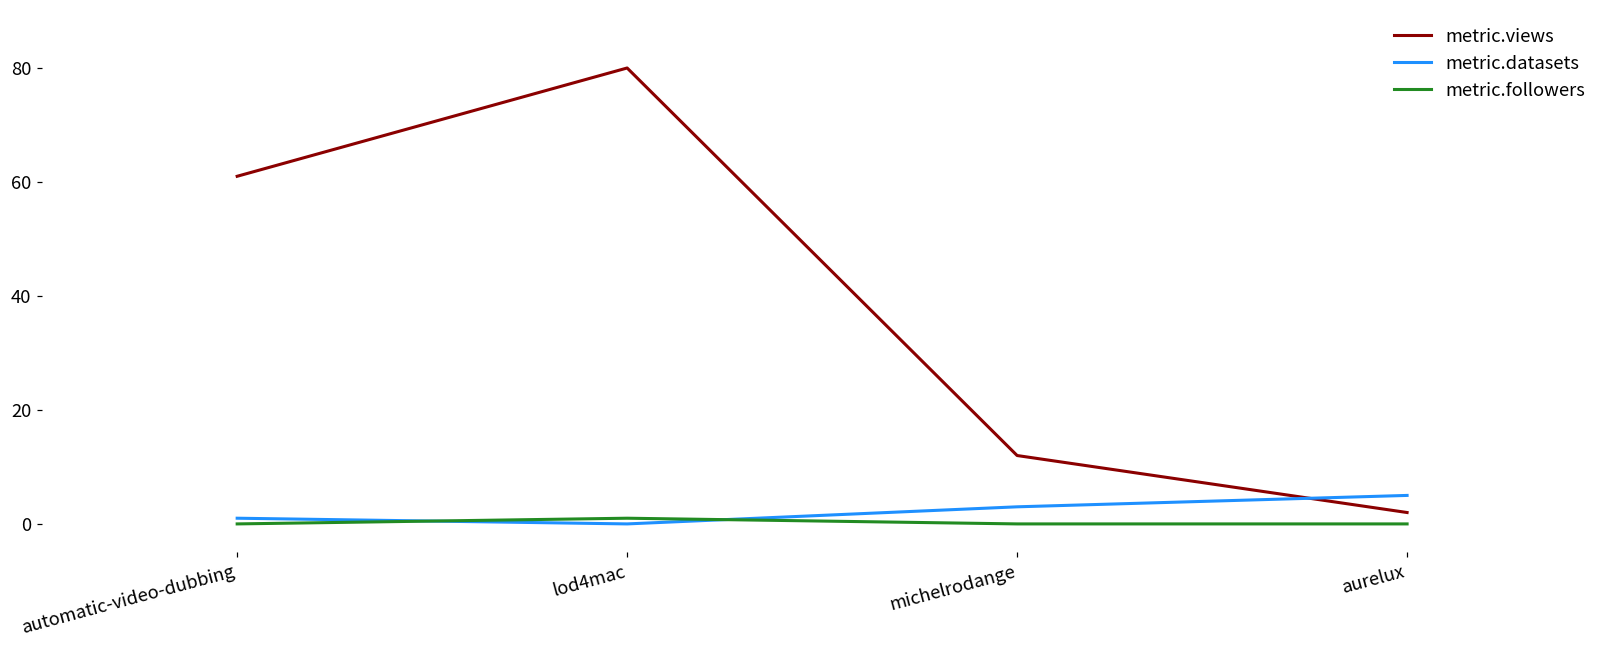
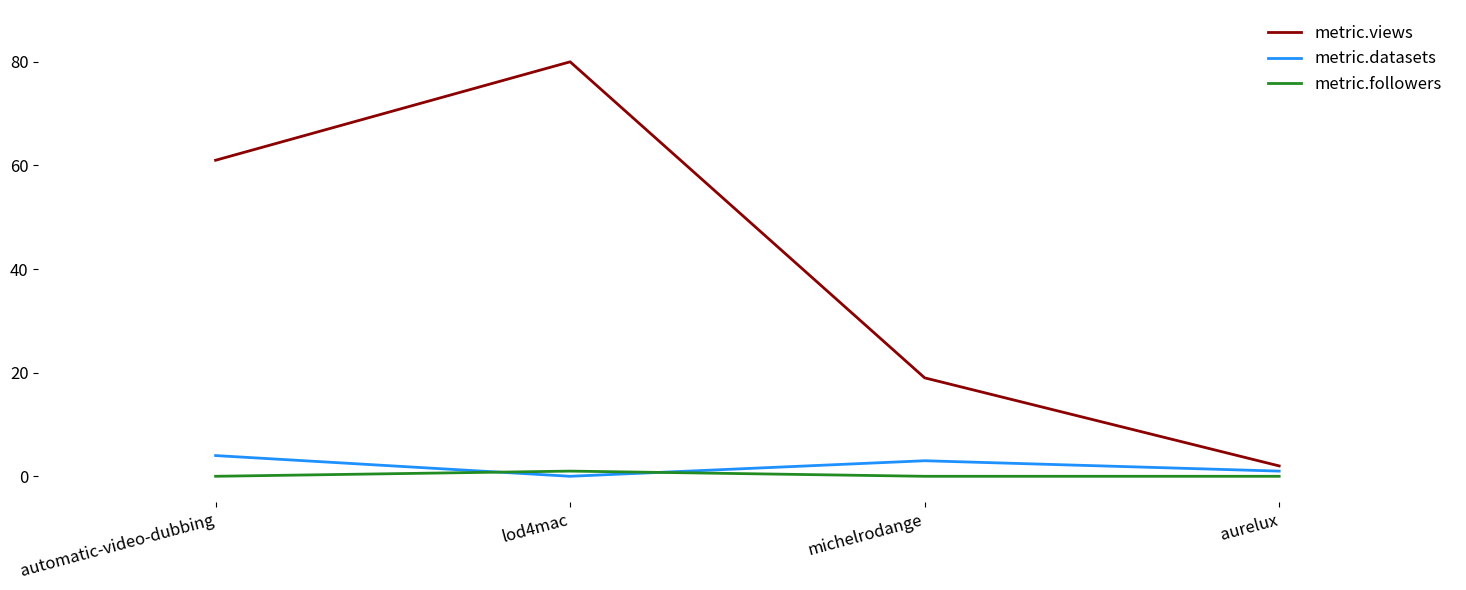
metric.datasets, automatic-video-dubbing: 1 -> 4
metric.views, michelrodange: 12 -> 19
metric.datasets, aurelux: 5 -> 1
